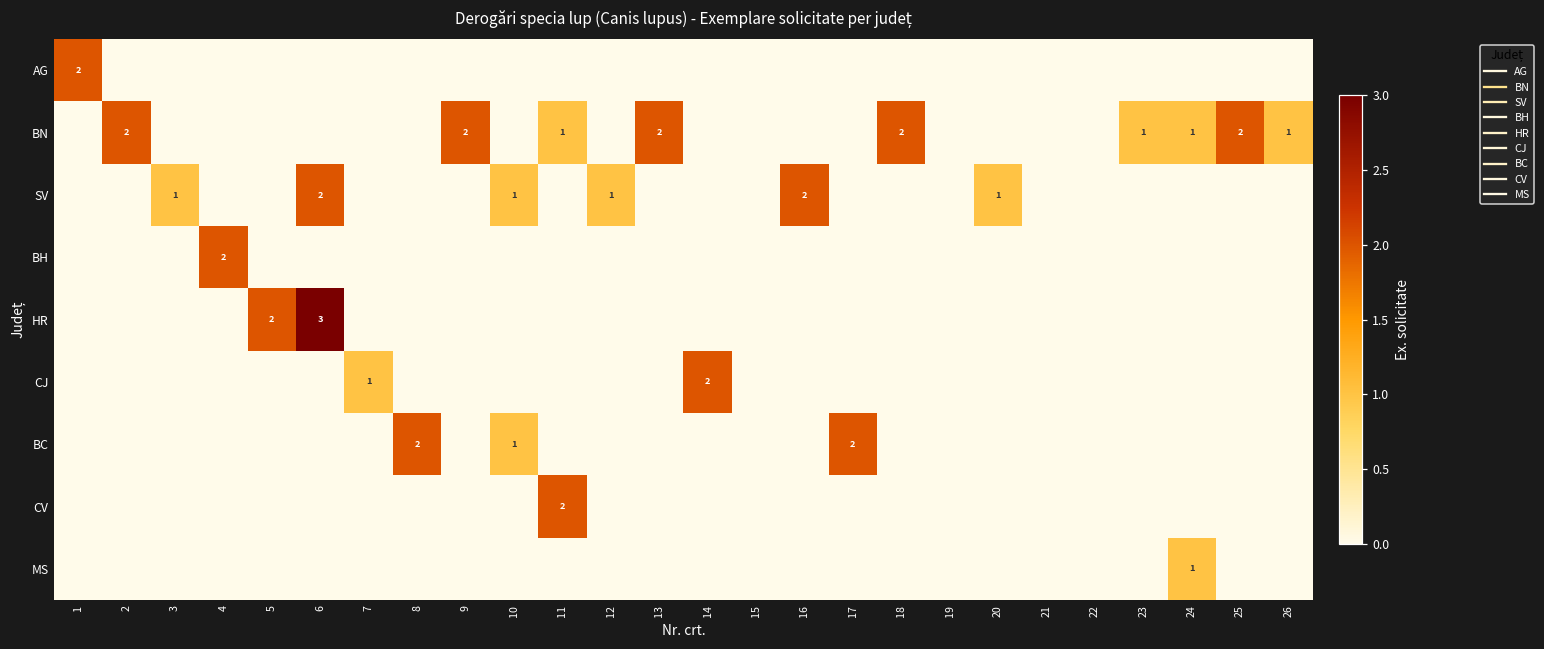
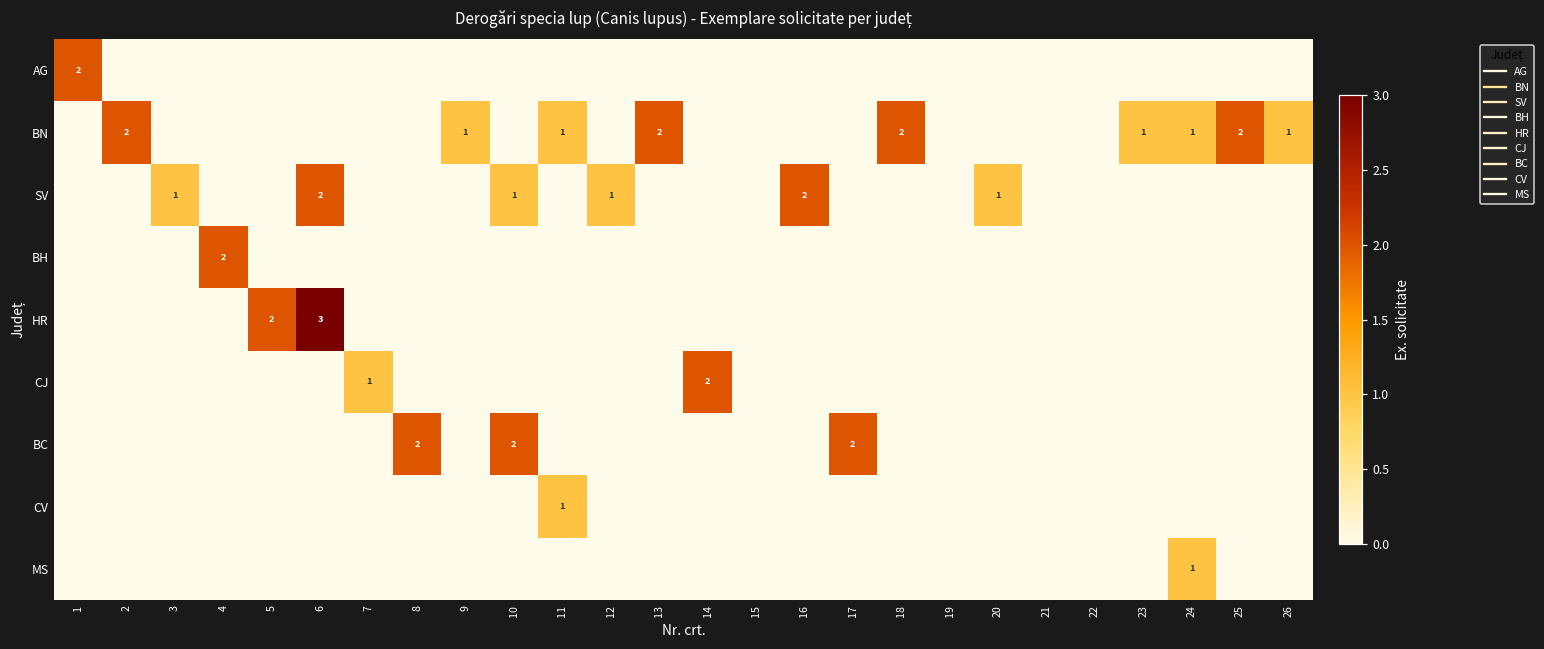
BN, 9: 2 -> 1
BC, 10: 1 -> 2
CV, 11: 2 -> 1
